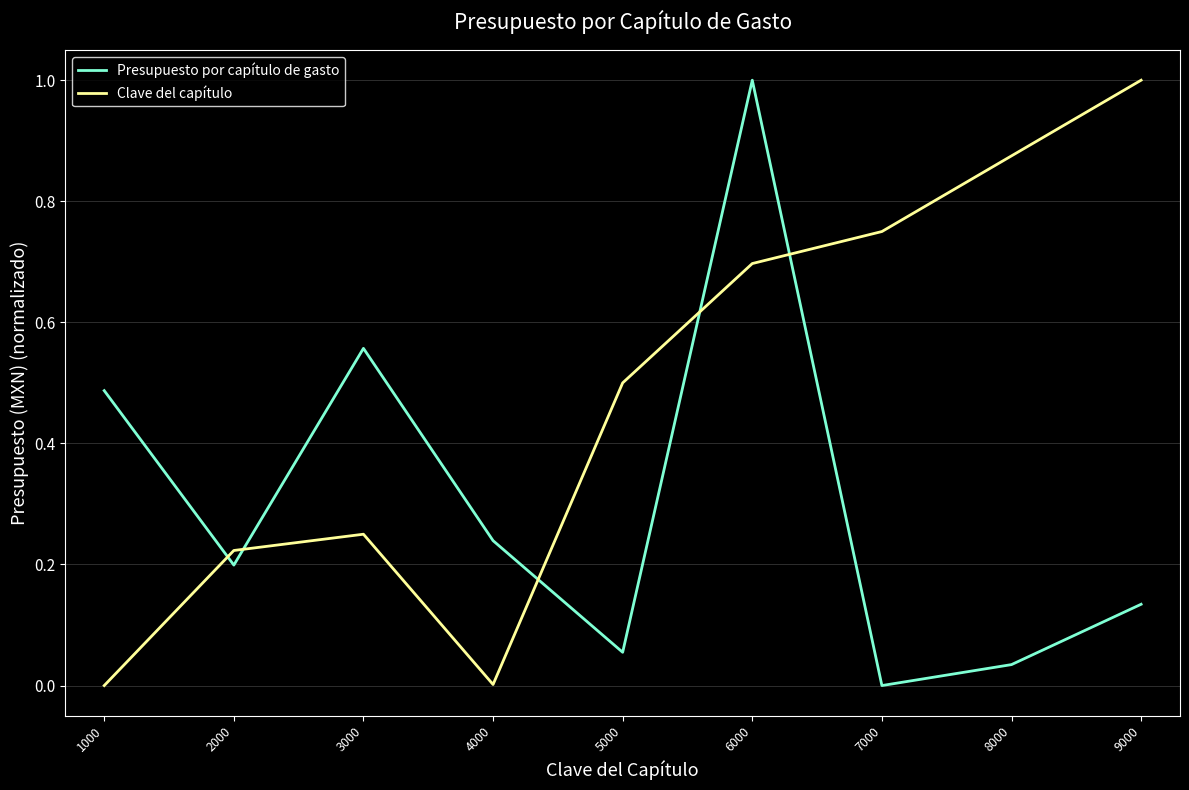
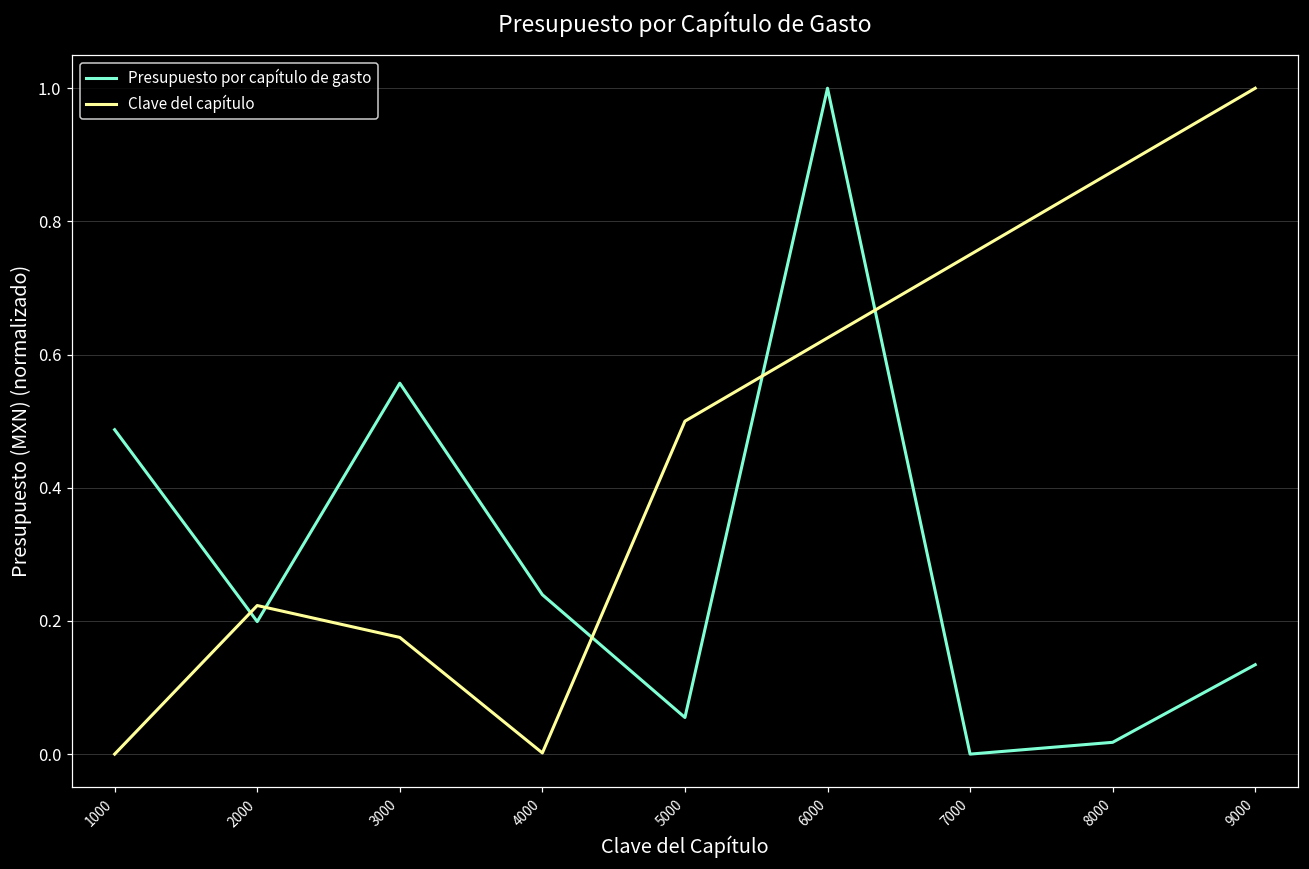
Clave del capítulo, 3000: 0.25 -> 0.18
Clave del capítulo, 6000: 0.70 -> 0.63
Presupuesto por capítulo de gasto, 8000: 0.03 -> 0.02
